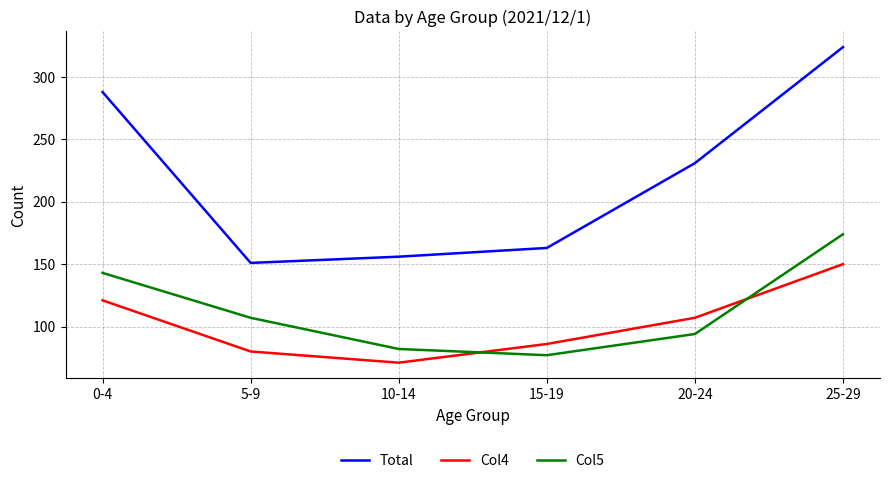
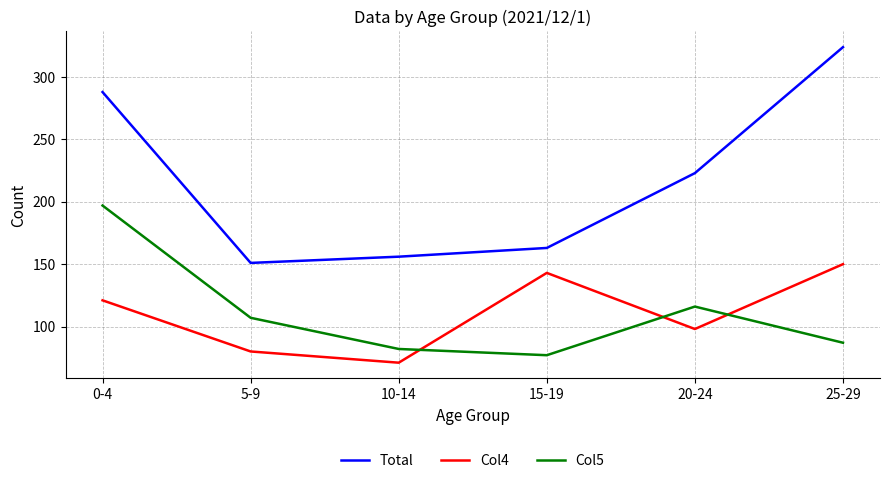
Col5, 0-4: 143 -> 197
Col4, 15-19: 86 -> 143
Total, 20-24: 231 -> 223
Col4, 20-24: 107 -> 98
Col5, 20-24: 94 -> 116
Col5, 25-29: 174 -> 87
